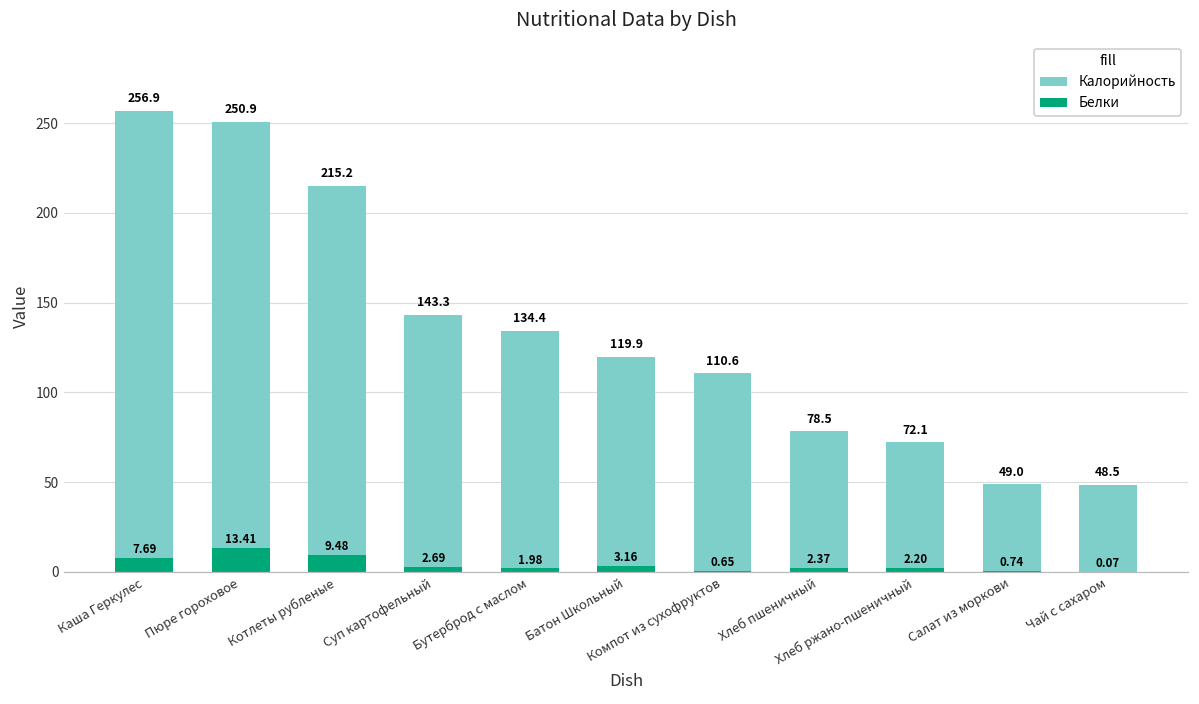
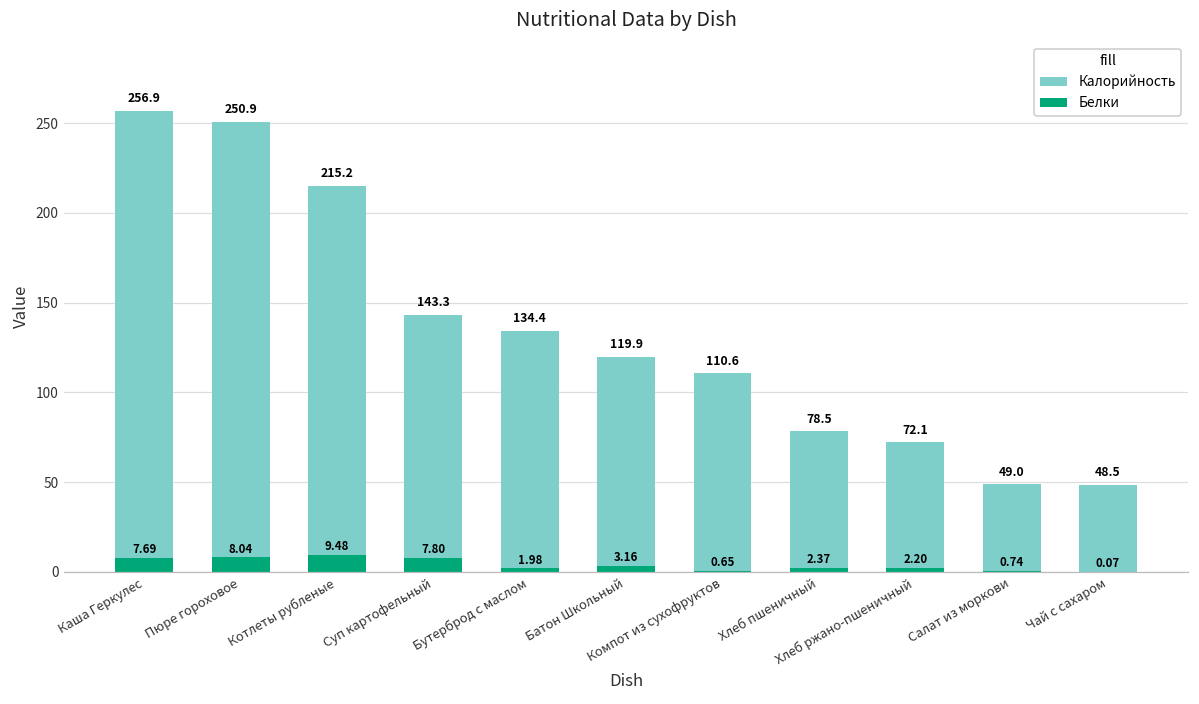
Белки, Пюре гороховое: 13.41 -> 8.04
Белки, Суп картофельный: 2.69 -> 7.80
